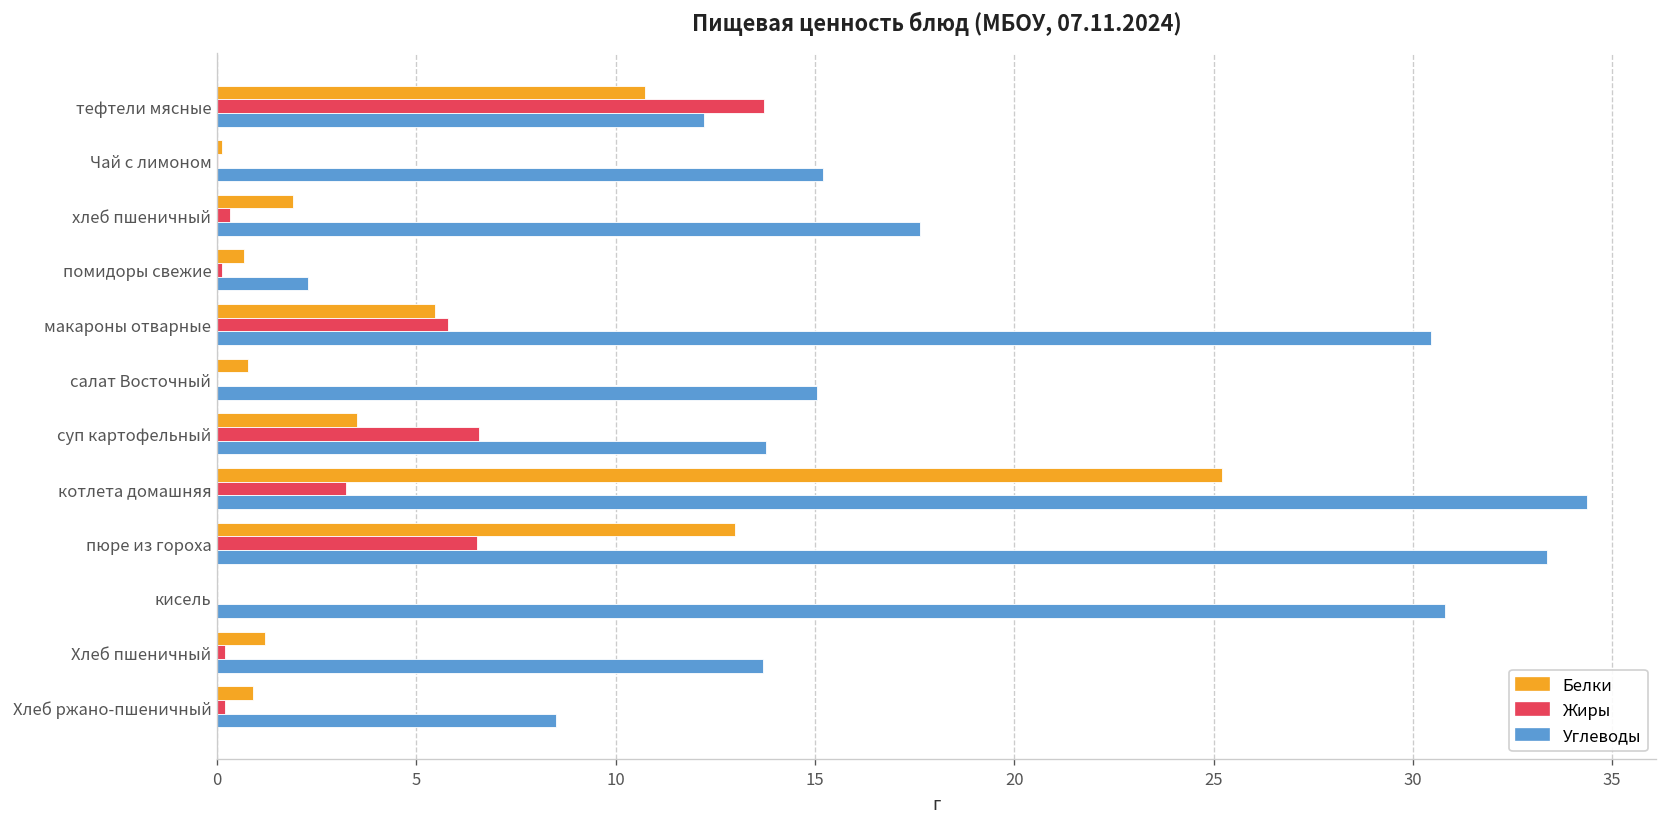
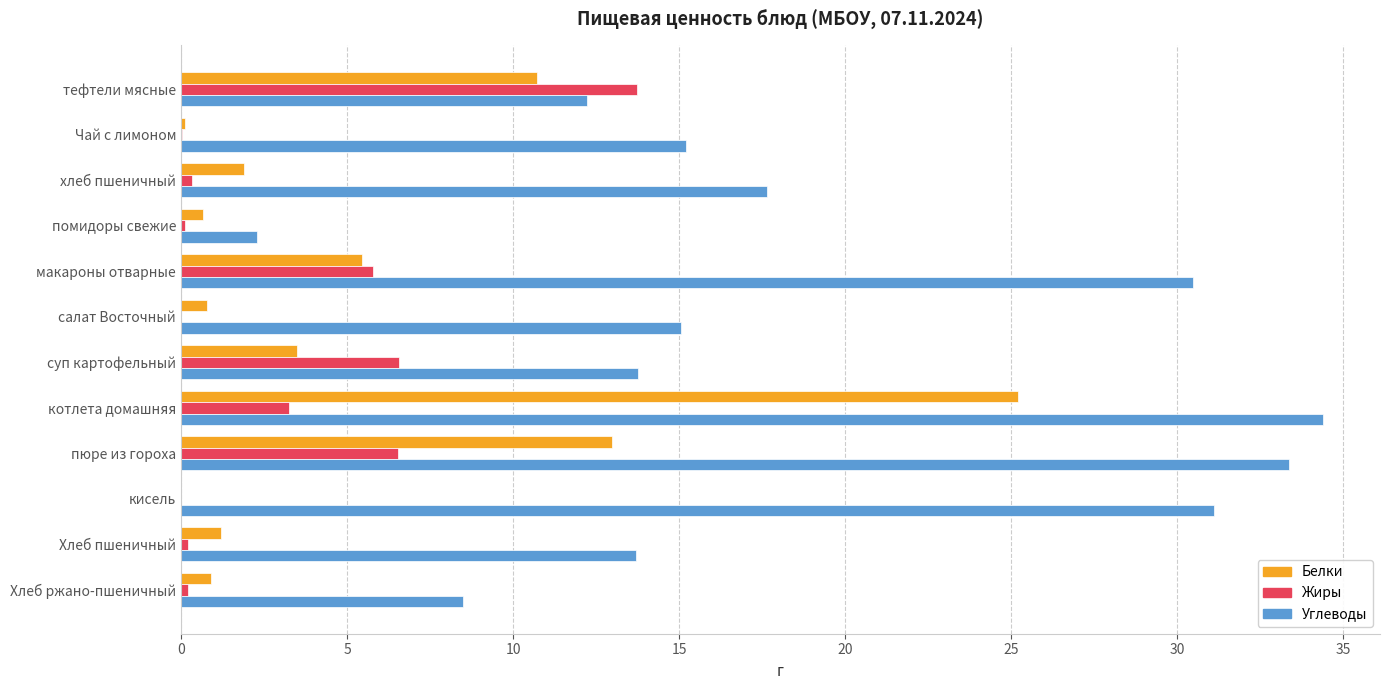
Углеводы, кисель: 30.8 -> 31.1
